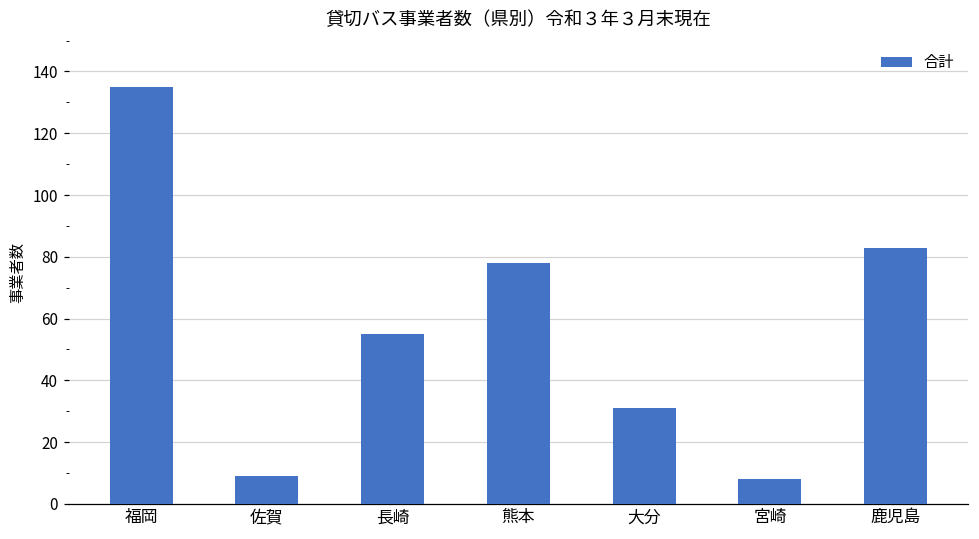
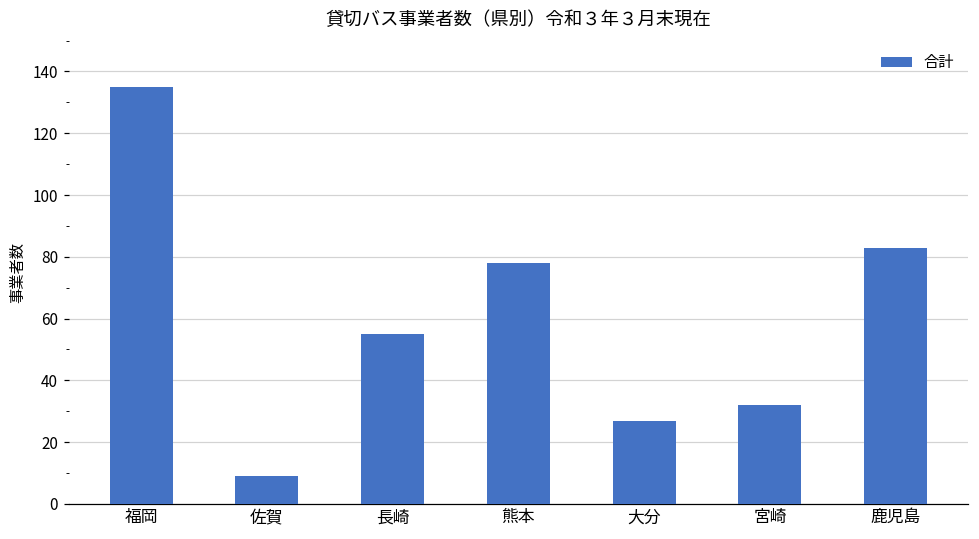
大分: 31 -> 27
宮崎: 8 -> 32
